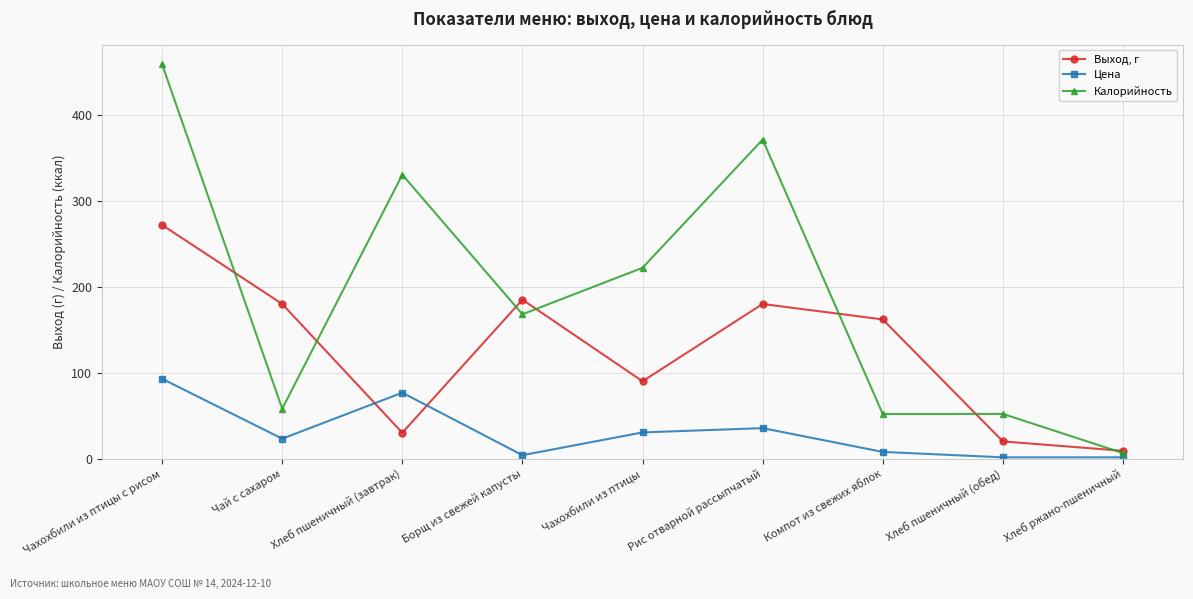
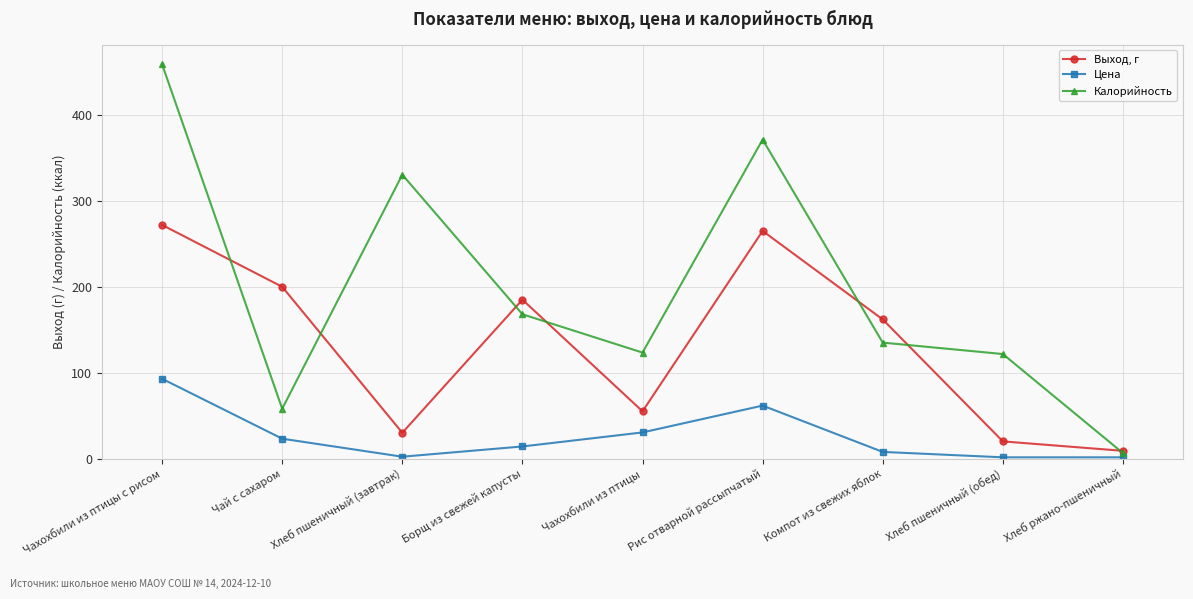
Выход, г, Чай с сахаром: 180 -> 200
Цена, Хлеб пшеничный (завтрак): 80 -> 0
Цена, Борщ из свежей капусты: 0 -> 10
Выход, г, Чахохбили из птицы: 90 -> 60
Калорийность, Чахохбили из птицы: 220 -> 120
Выход, г, Рис отварной рассыпчатый: 180 -> 270
Цена, Рис отварной рассыпчатый: 40 -> 60
Калорийность, Компот из свежих яблок: 50 -> 140
Калорийность, Хлеб пшеничный (обед): 50 -> 120
